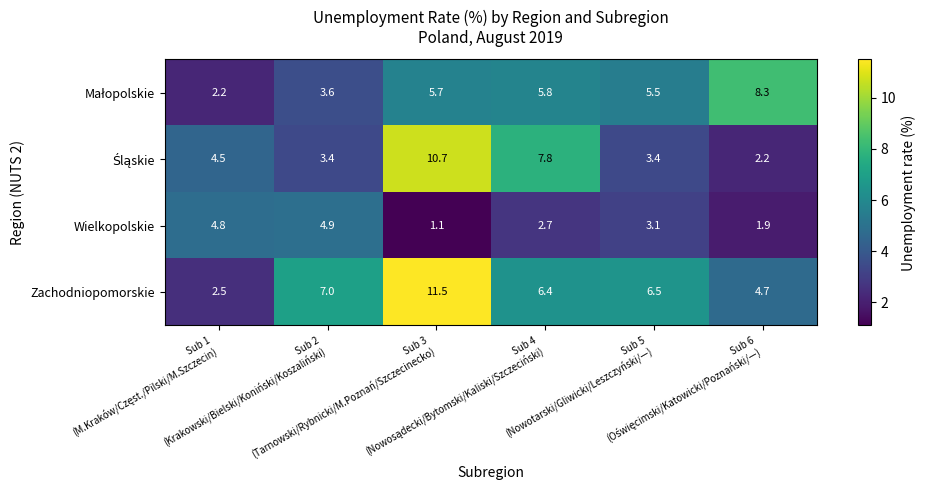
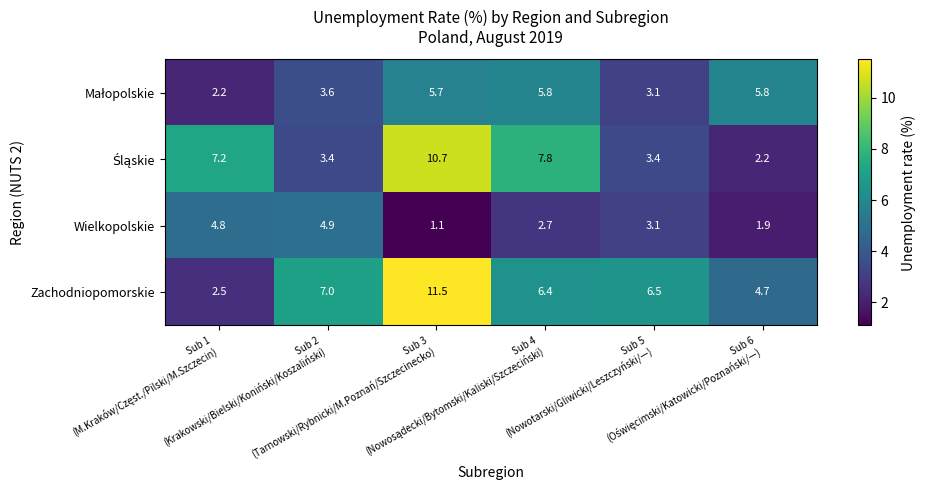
Małopolskie, Sub 5 (Nowotarski/Gliwicki/Leszczyński/—): 5.5 -> 3.1
Małopolskie, Sub 6 (Oświęcimski/Katowicki/Poznański/—): 8.3 -> 5.8
Śląskie, Sub 1 (M.Kraków/Częst./Pilski/M.Szczecin): 4.5 -> 7.2
